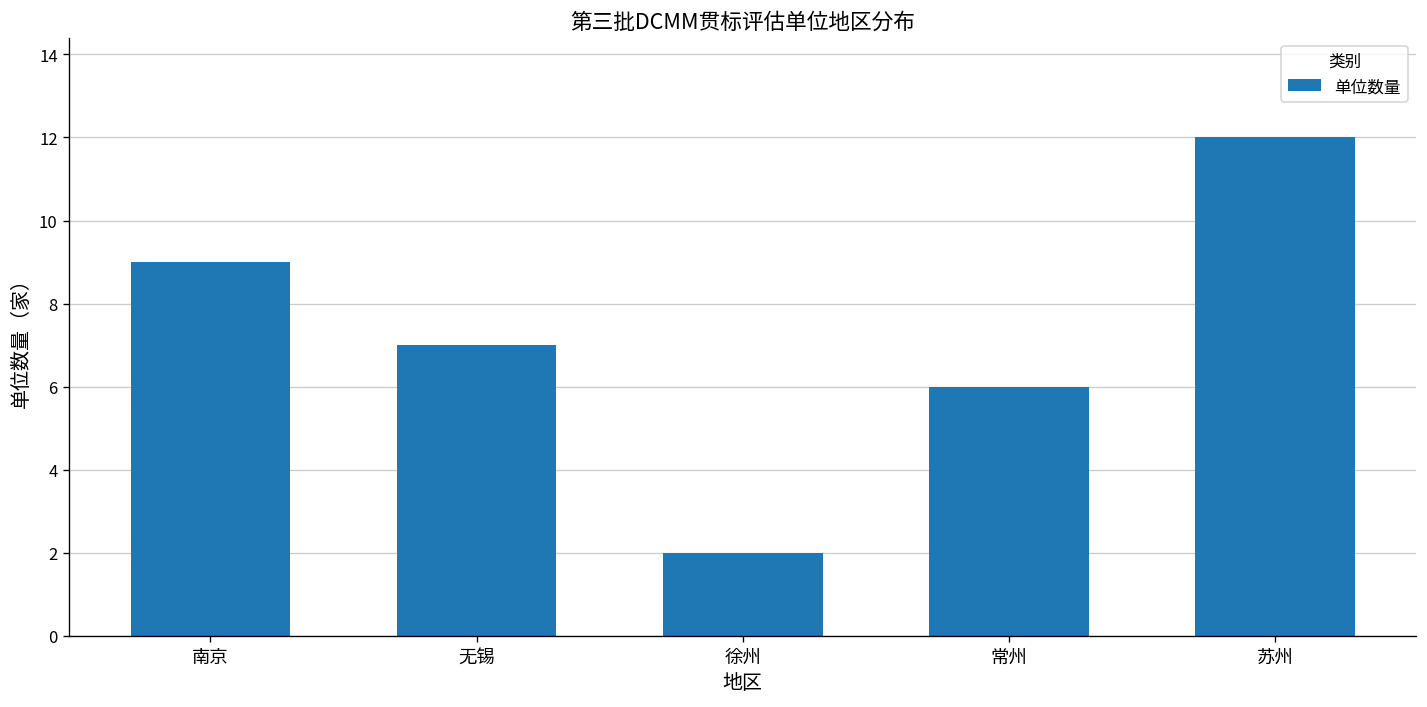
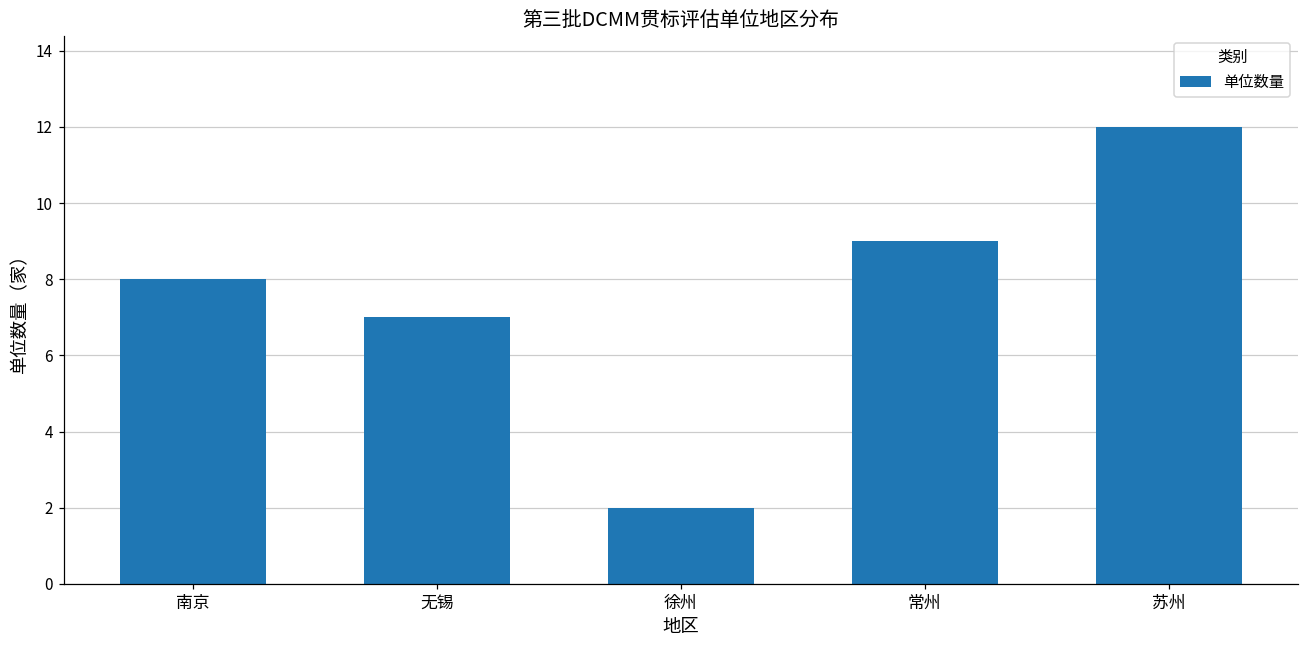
南京: 9 -> 8
常州: 6 -> 9
